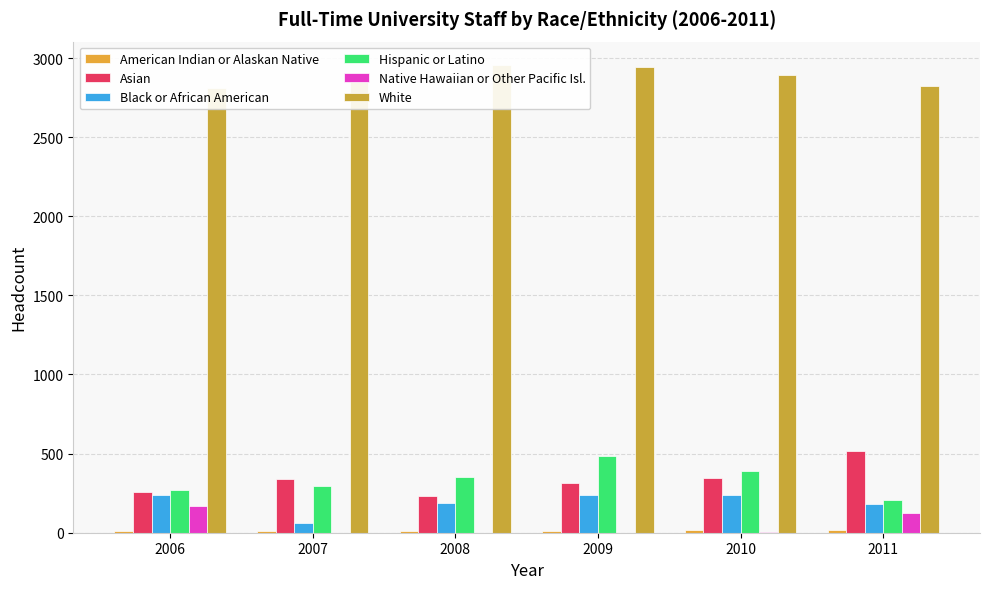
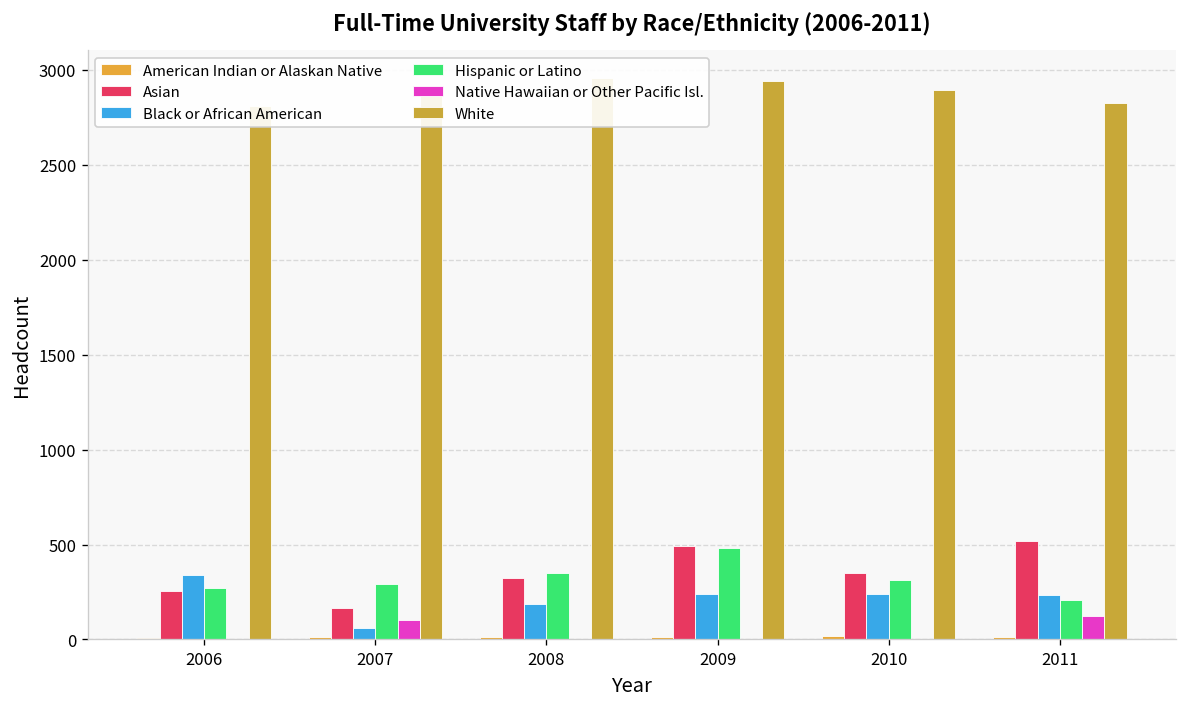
Black or African American, 2006: 240 -> 340
Native Hawaiian or Other Pacific Isl., 2006: 170 -> 0
Asian, 2007: 340 -> 170
Native Hawaiian or Other Pacific Isl., 2007: 0 -> 100
Asian, 2008: 230 -> 320
Asian, 2009: 310 -> 490
Hispanic or Latino, 2010: 390 -> 310
Black or African American, 2011: 180 -> 230
